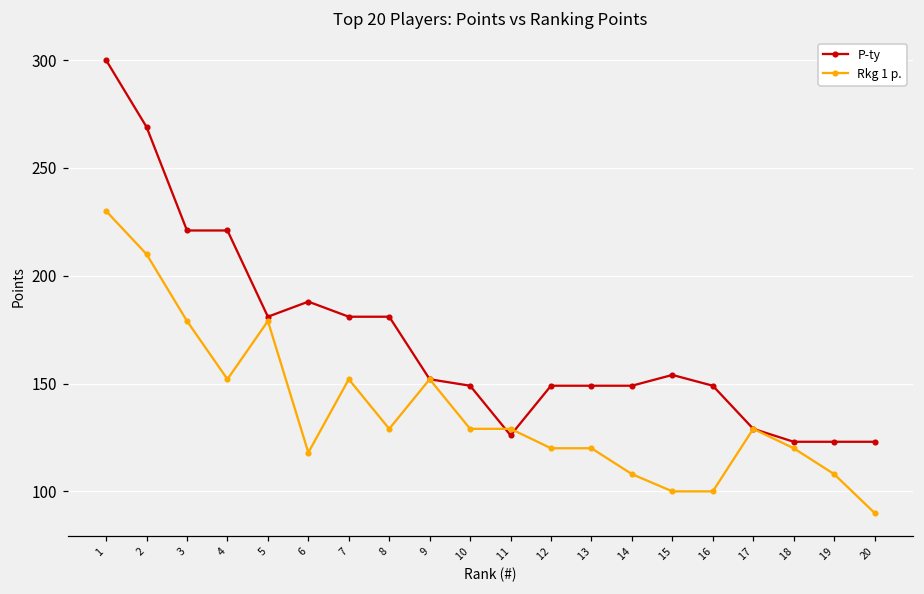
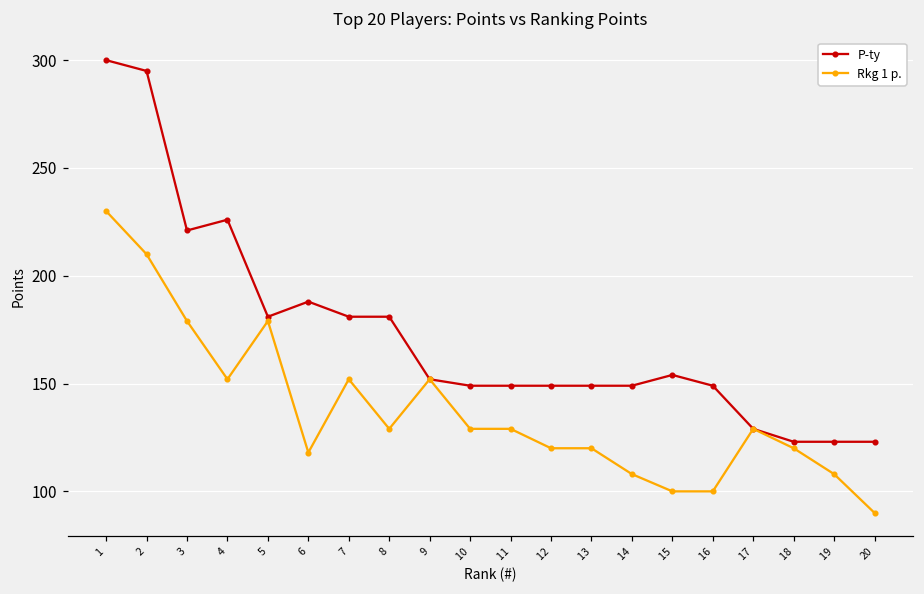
P-ty, 2: 269 -> 295
P-ty, 4: 221 -> 226
P-ty, 11: 126 -> 149
